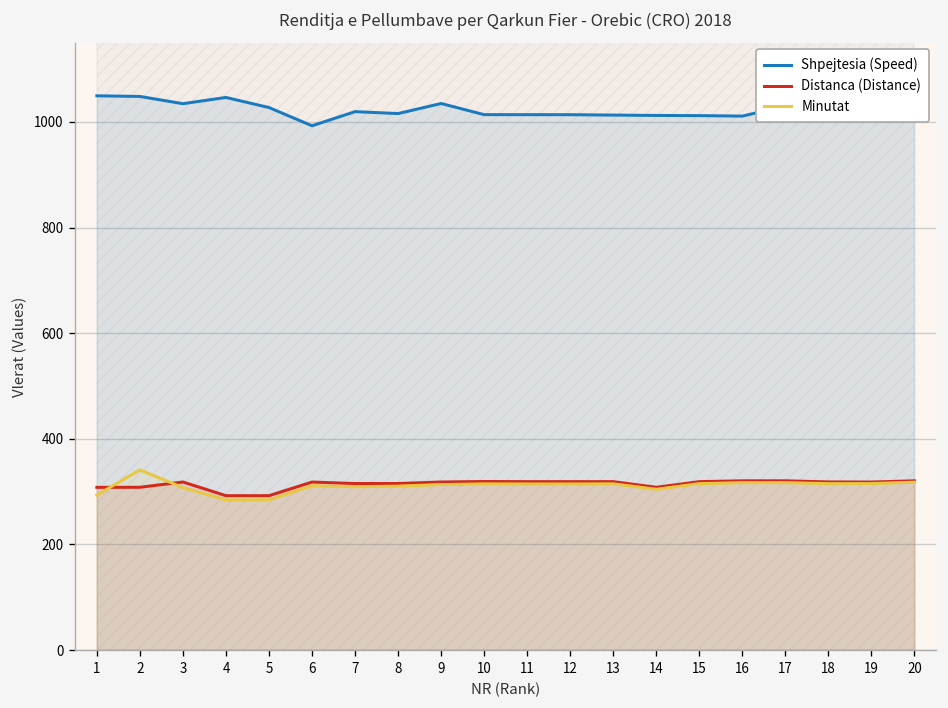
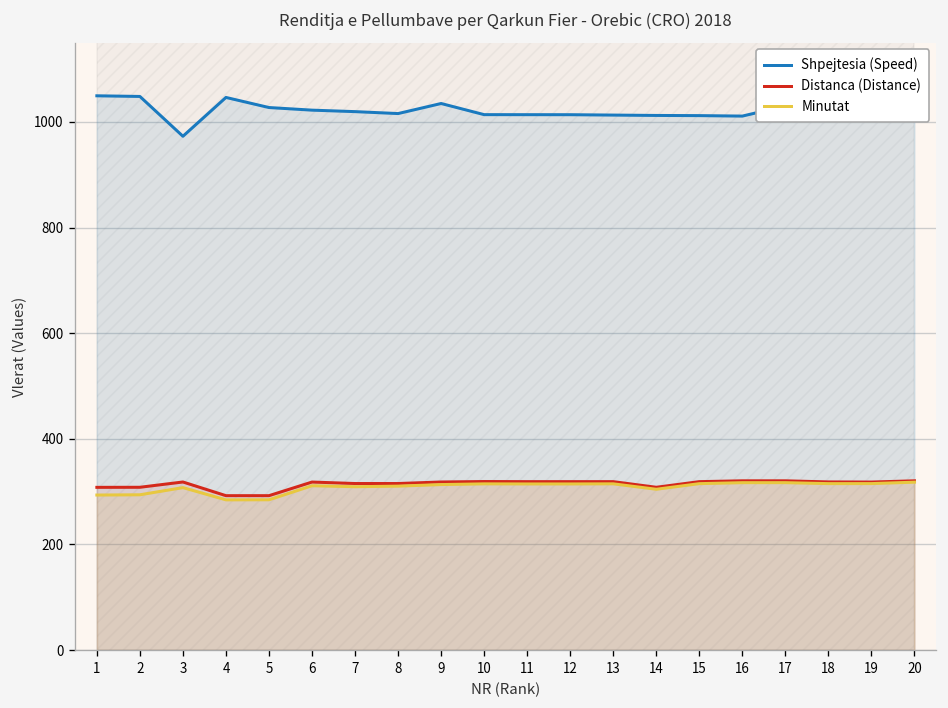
Minutat, 2: 340 -> 290
Shpejtesia (Speed), 3: 1030 -> 970
Shpejtesia (Speed), 6: 990 -> 1020
